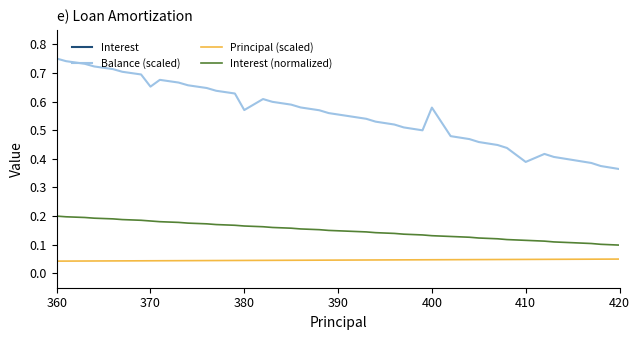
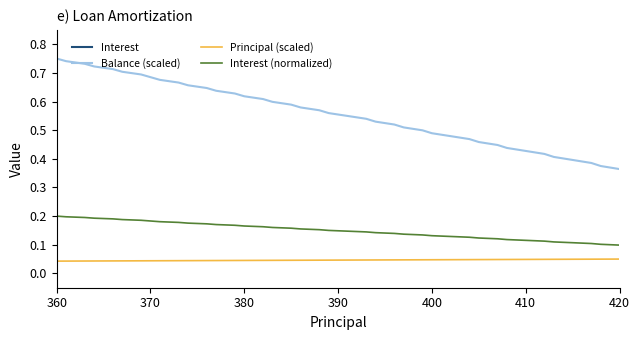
Balance (scaled), 370: 0.65 -> 0.69
Balance (scaled), 380: 0.57 -> 0.62
Balance (scaled), 400: 0.58 -> 0.49
Balance (scaled), 410: 0.39 -> 0.43
